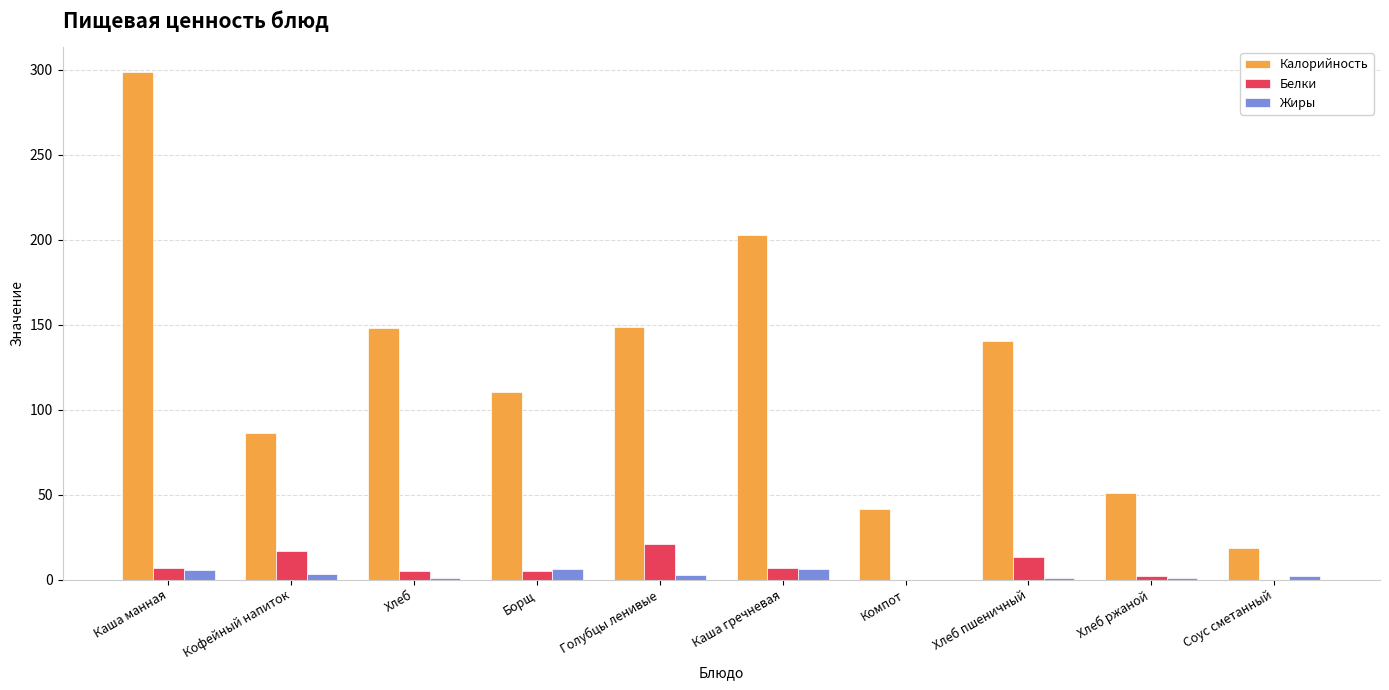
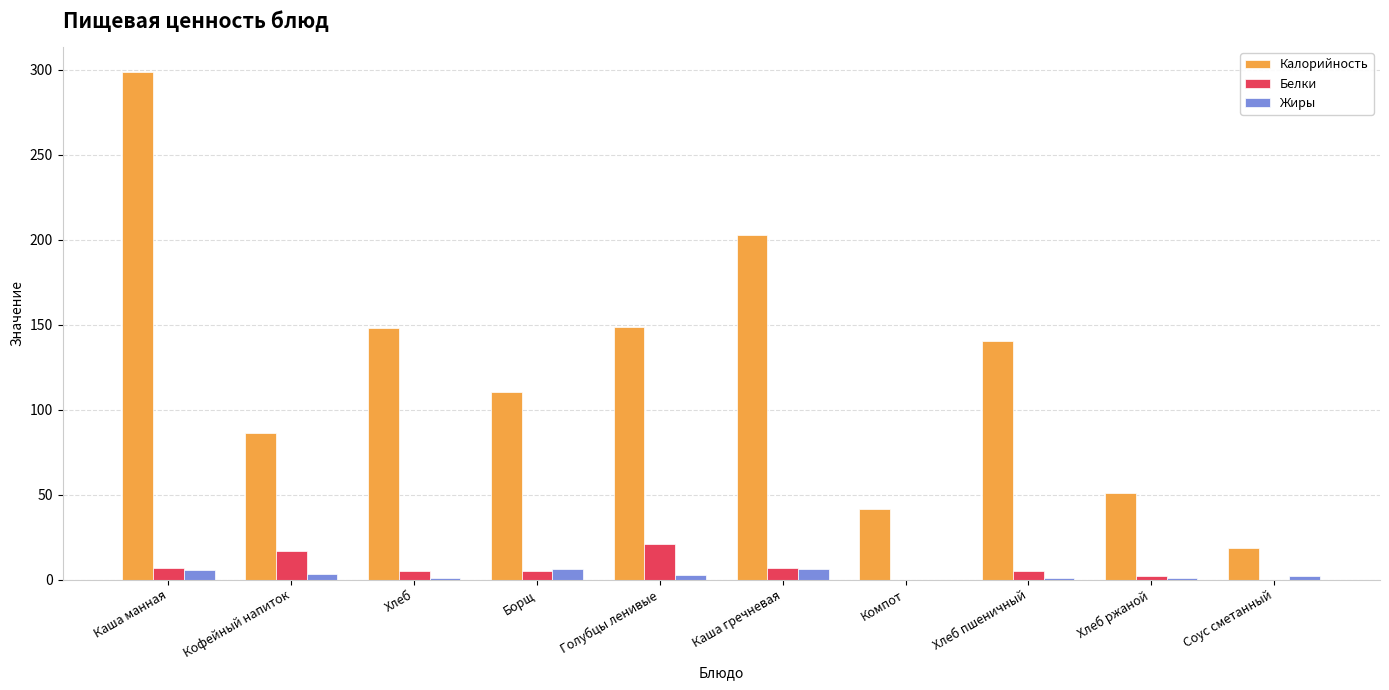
Белки, Хлеб пшеничный: 13 -> 5
